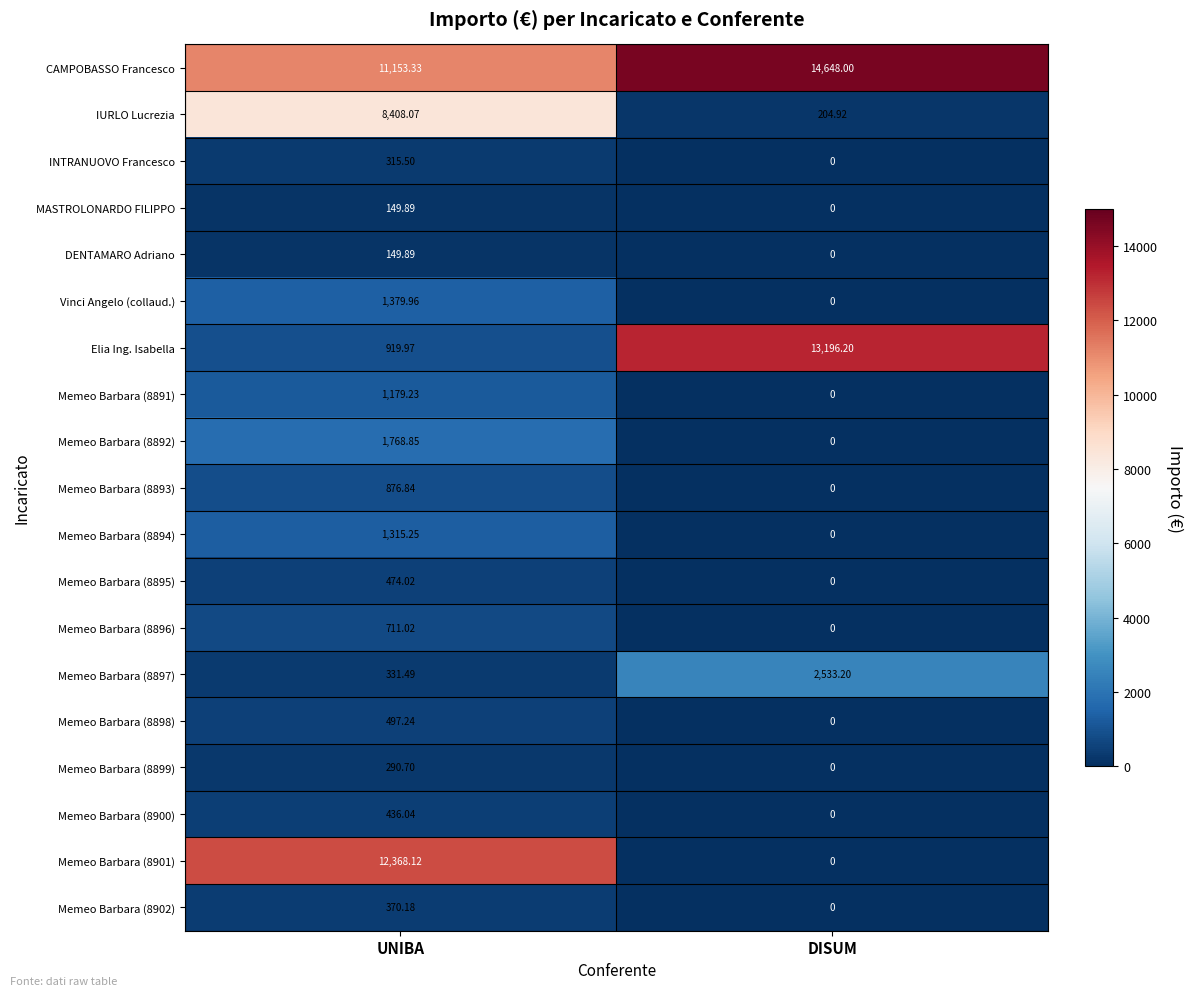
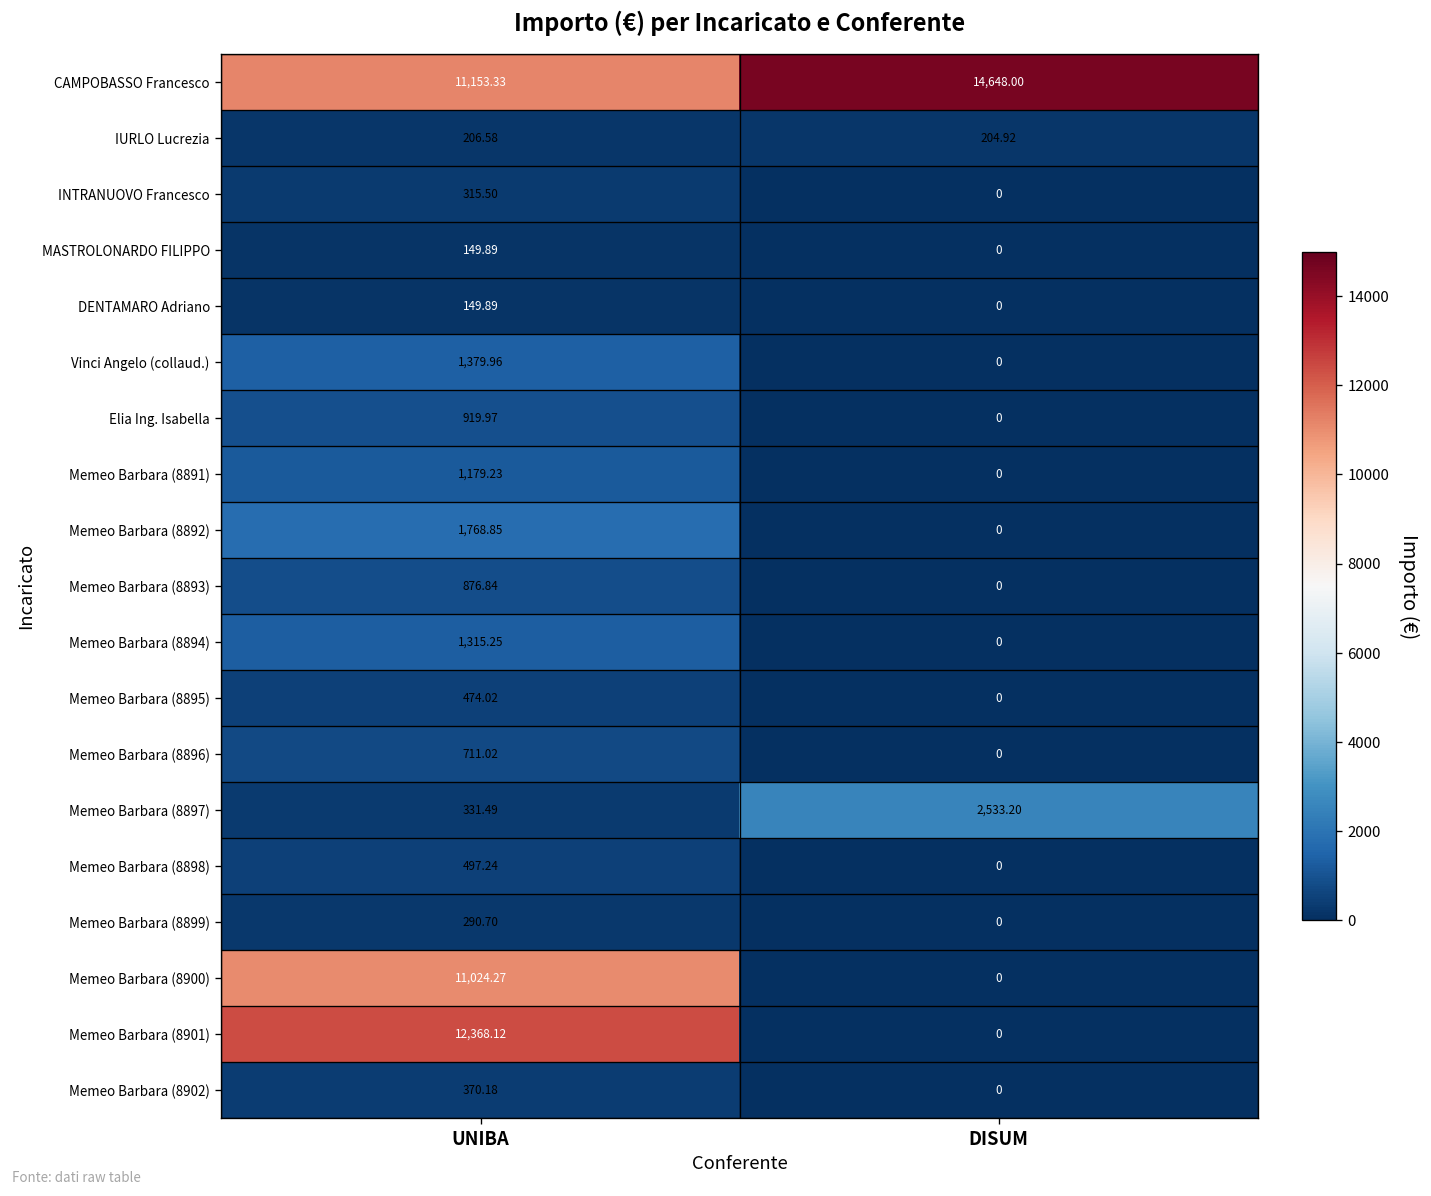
IURLO Lucrezia, UNIBA: 8,408.07 -> 206.58
Elia Ing. Isabella, DISUM: 13,196.20 -> 0
Memeo Barbara (8900), UNIBA: 436.04 -> 11,024.27
